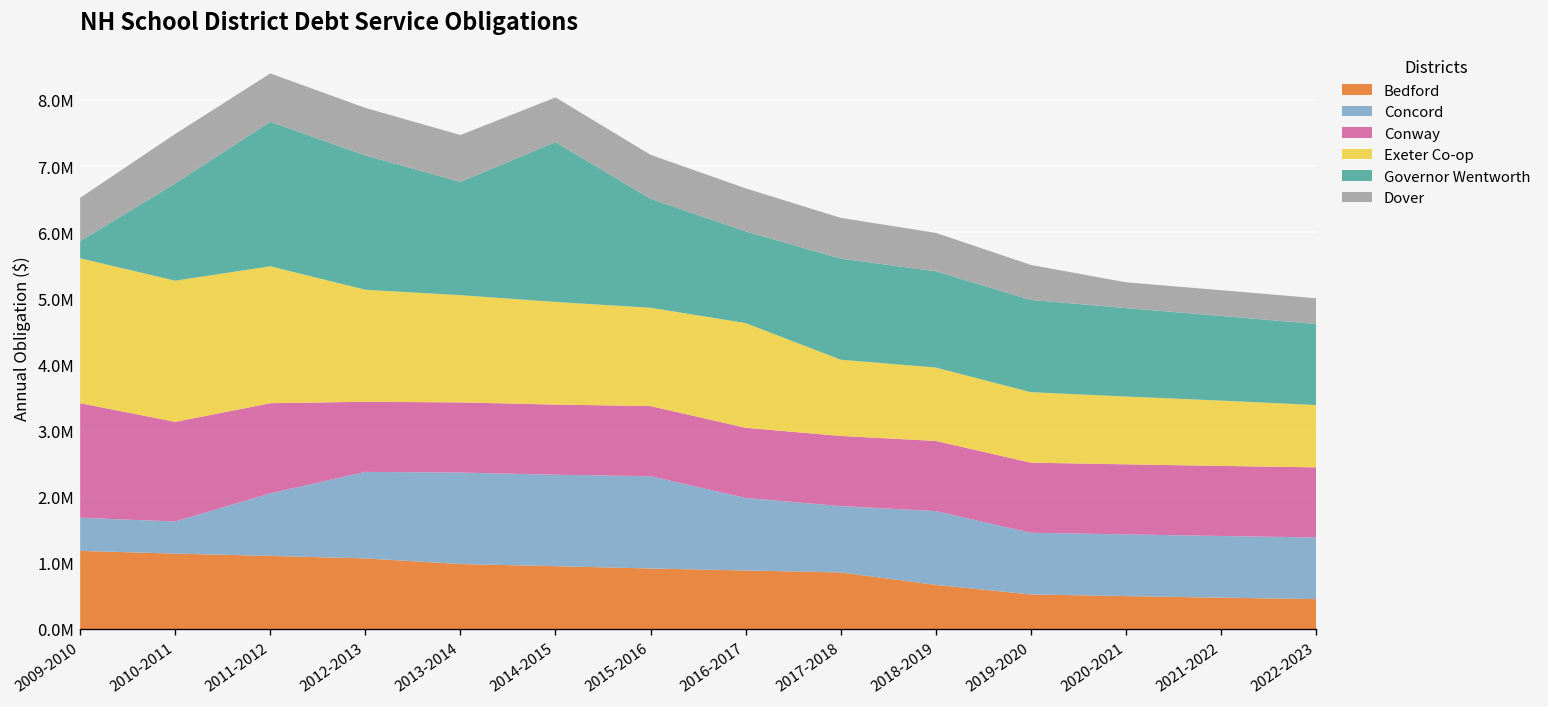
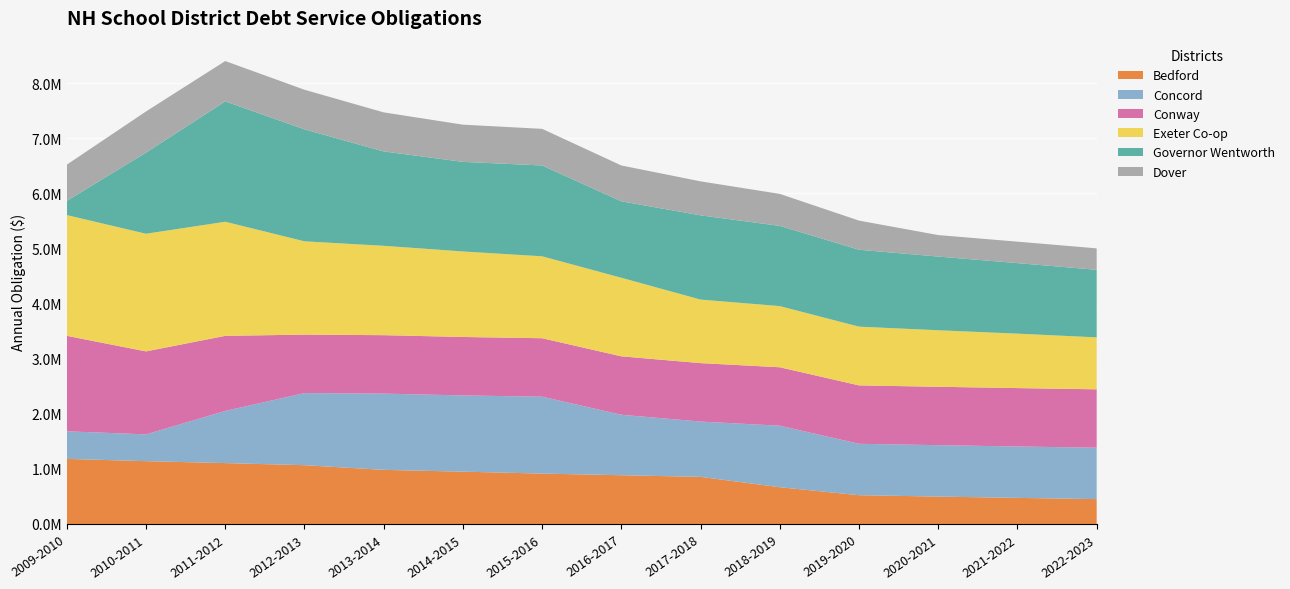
Governor Wentworth, 2014-2015: 2400000 -> 1600000
Exeter Co-op, 2016-2017: 1600000 -> 1400000
